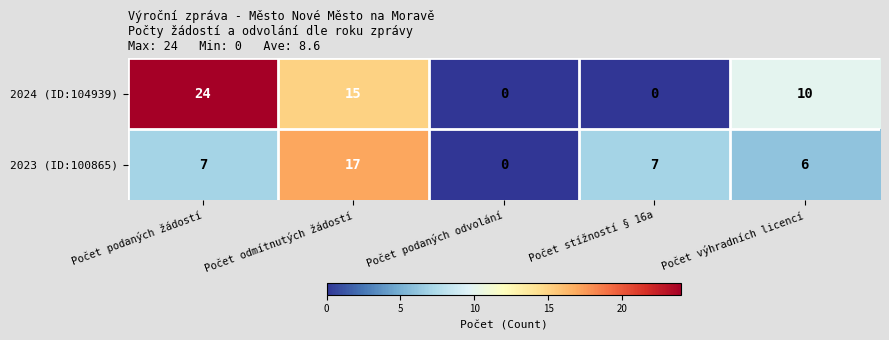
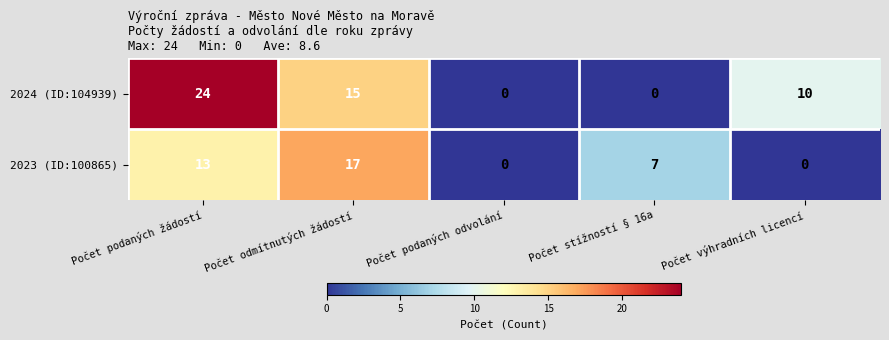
2023 (ID:100865), Počet podaných žádostí: 7 -> 13
2023 (ID:100865), Počet výhradních licencí: 6 -> 0
